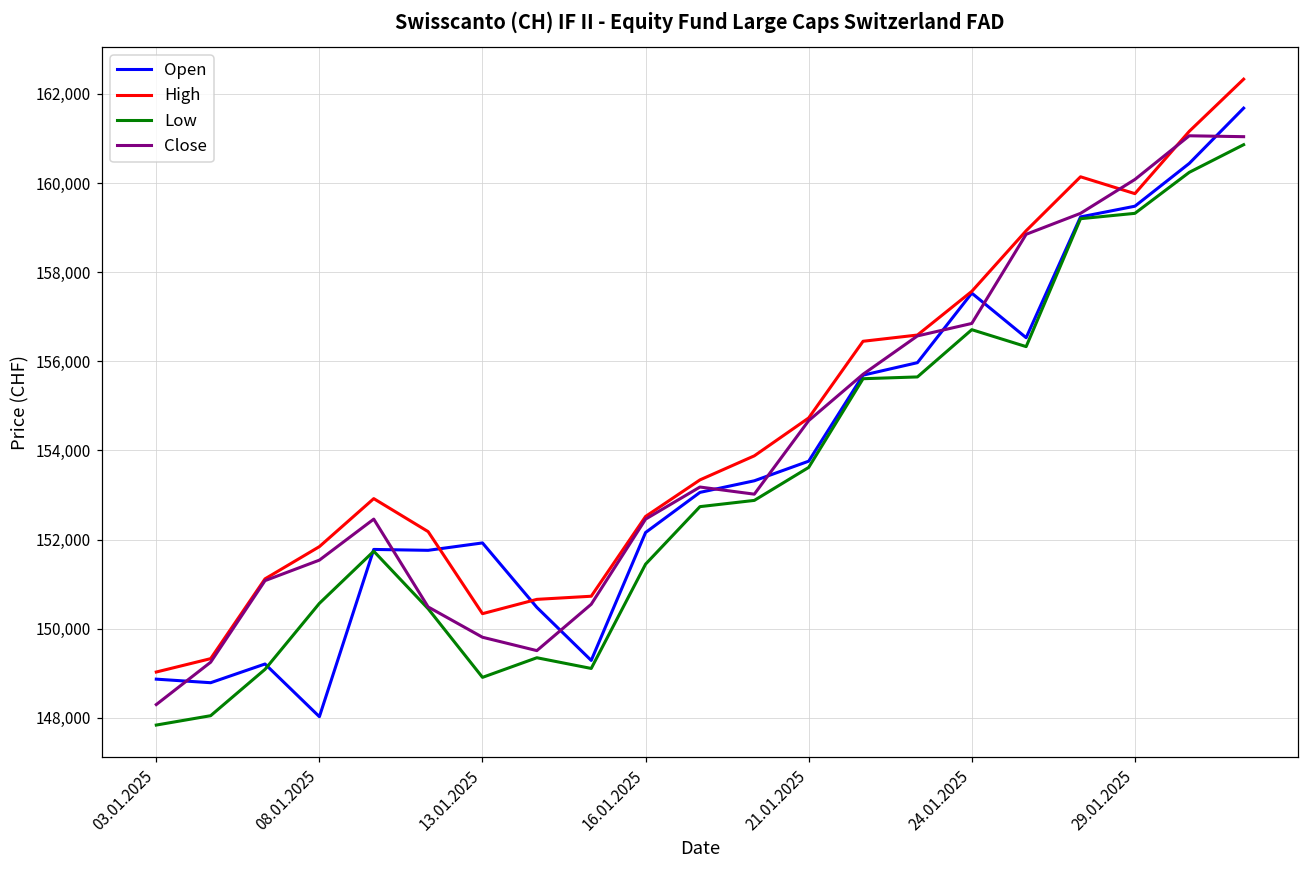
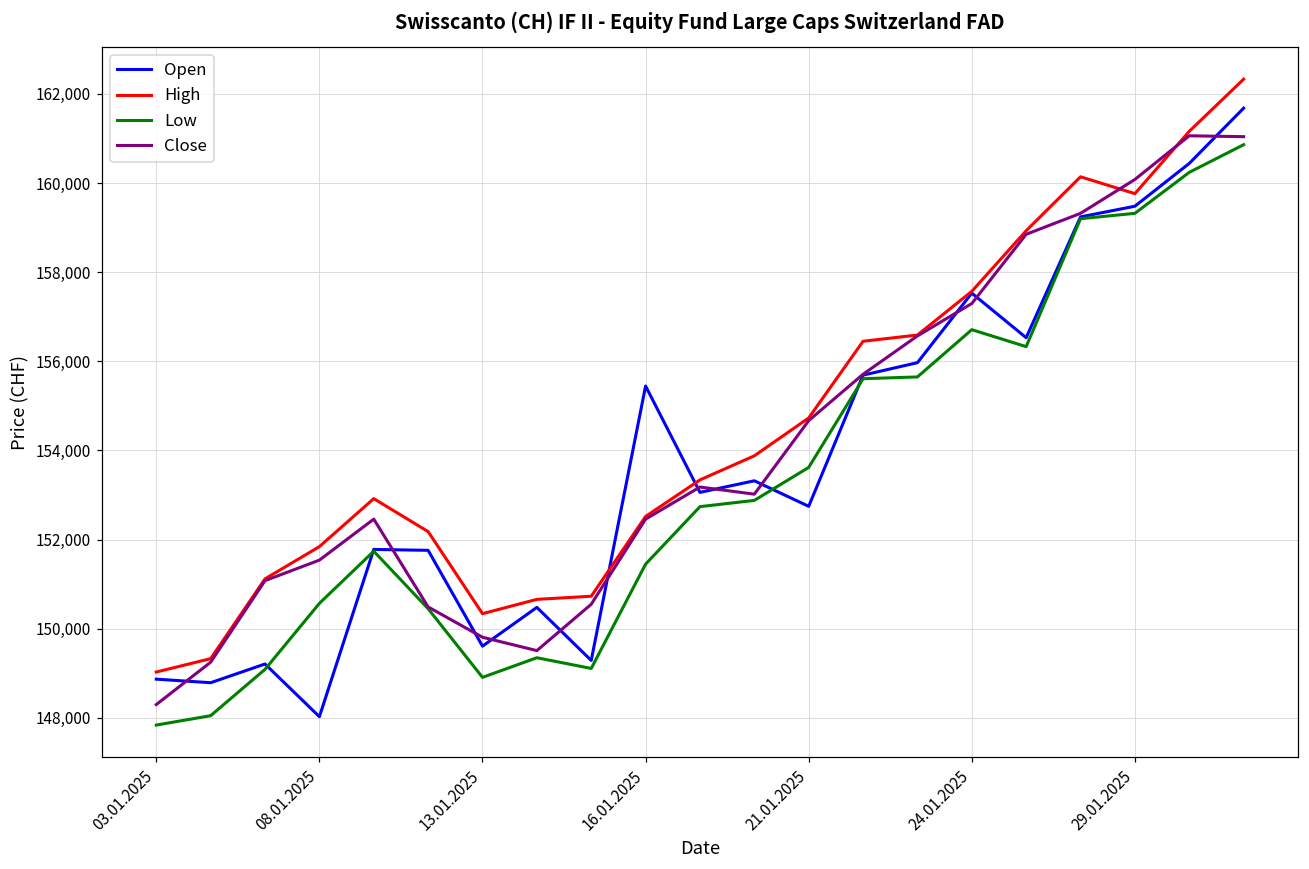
Open, 13.01.2025: 151,900 -> 149,600
Open, 16.01.2025: 152,200 -> 155,400
Open, 21.01.2025: 153,800 -> 152,700
Close, 24.01.2025: 156,900 -> 157,300
